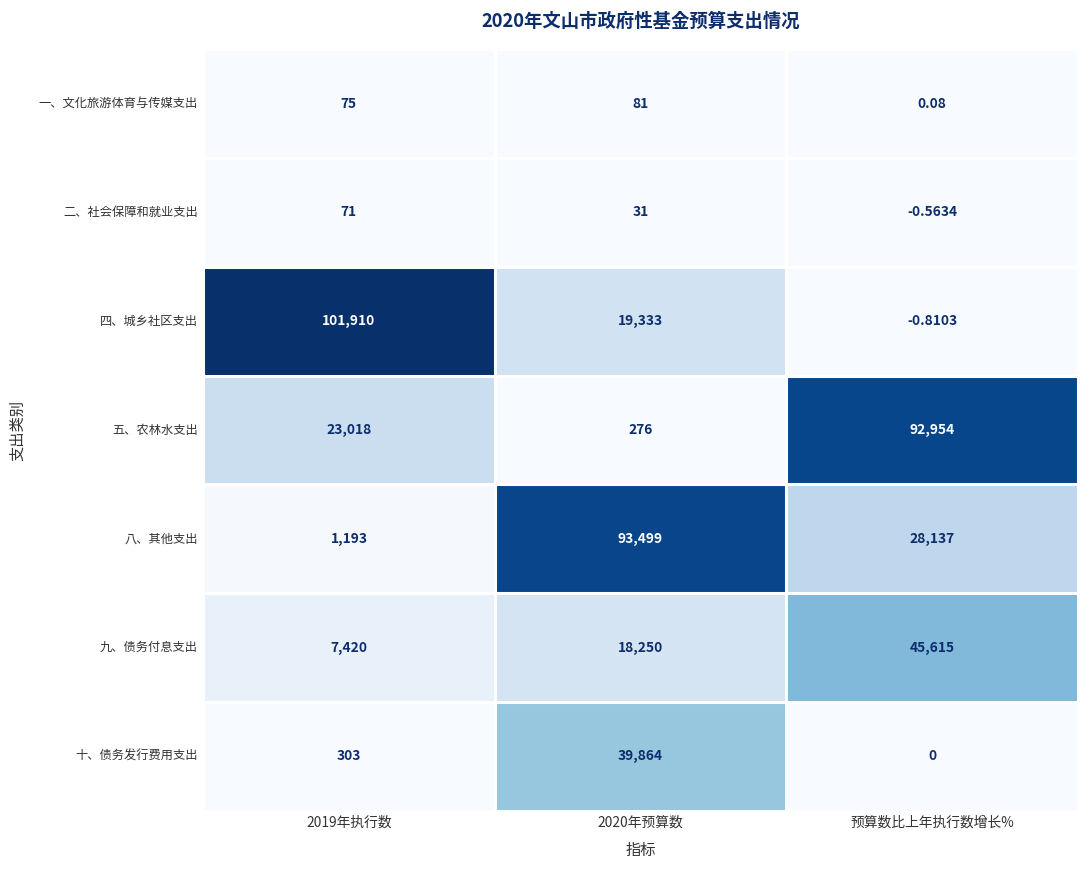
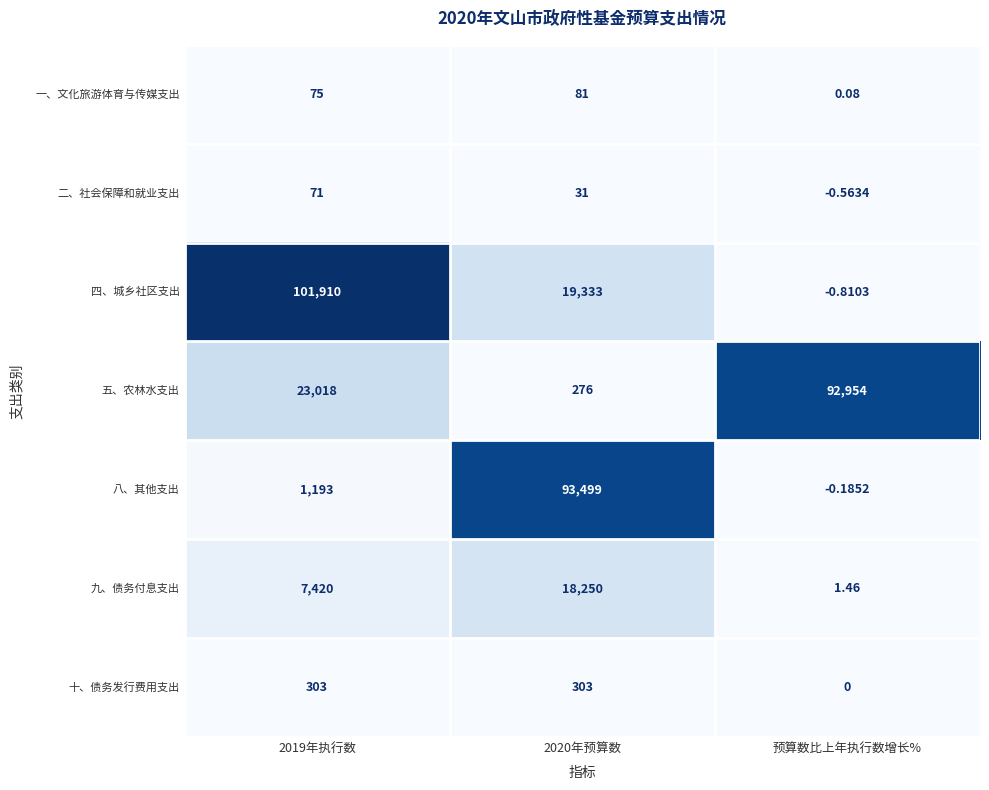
八、其他支出, 预算数比上年执行数增长%: 28,137 -> -0.1852
九、债务付息支出, 预算数比上年执行数增长%: 45,615 -> 1.46
十、债务发行费用支出, 2020年预算数: 39,864 -> 303
